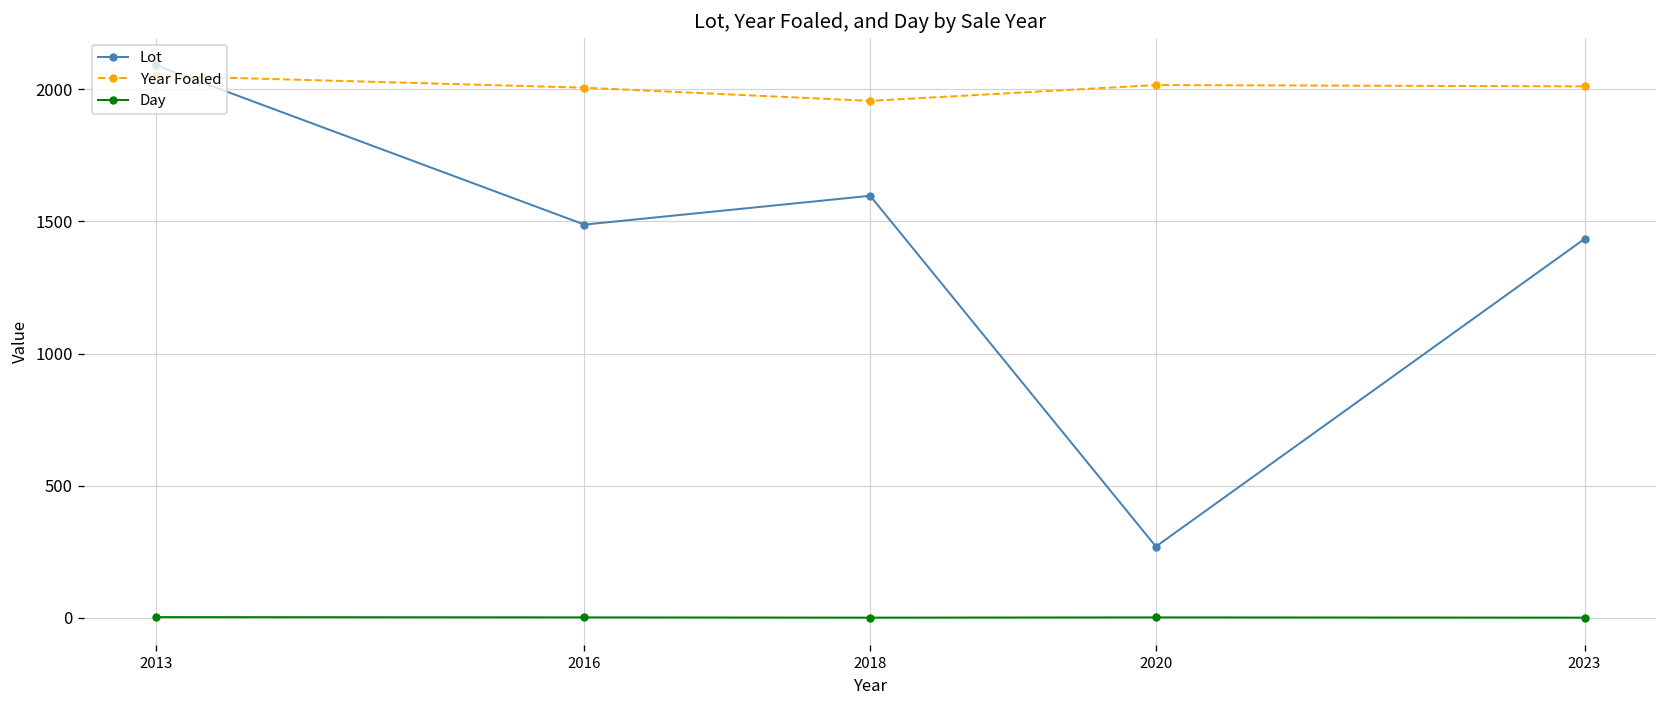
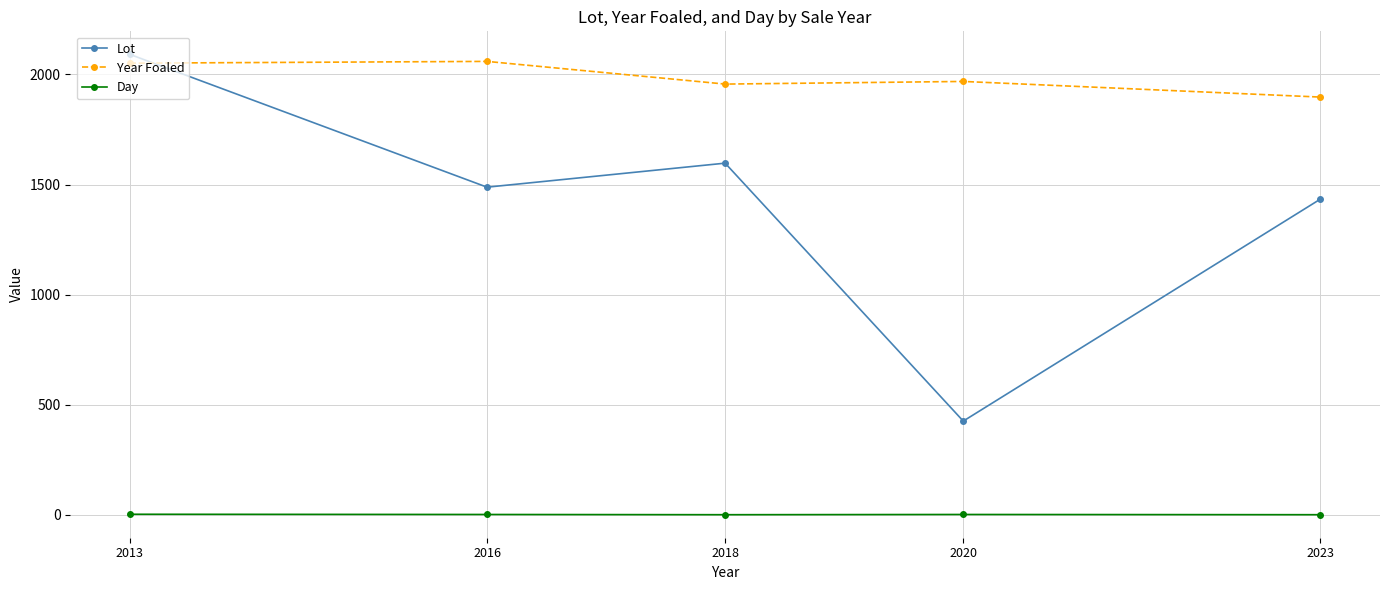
Year Foaled, 2016: 2010 -> 2060
Lot, 2020: 270 -> 430
Year Foaled, 2020: 2020 -> 1970
Year Foaled, 2023: 2010 -> 1900
